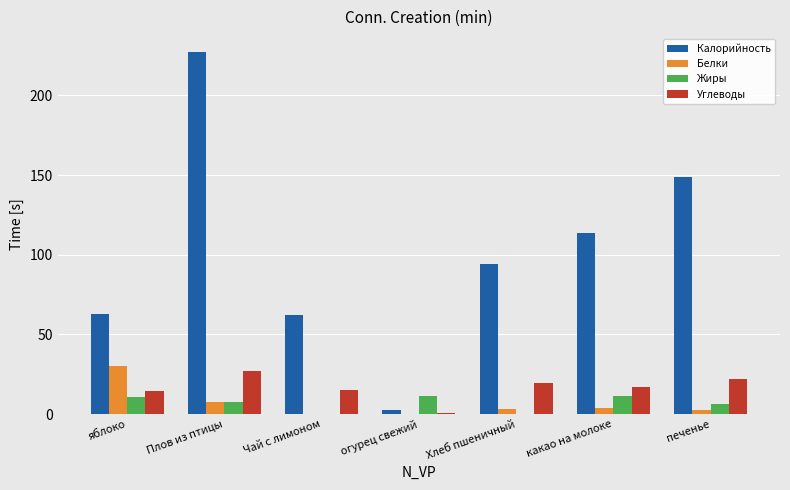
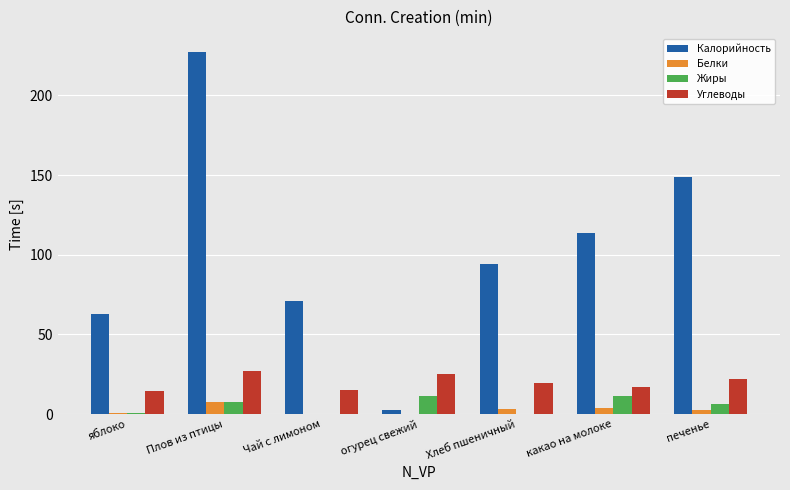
Белки, яблоко: 30 -> 1
Жиры, яблоко: 11 -> 1
Калорийность, Чай с лимоном: 62 -> 71
Углеводы, огурец свежий: 1 -> 25
